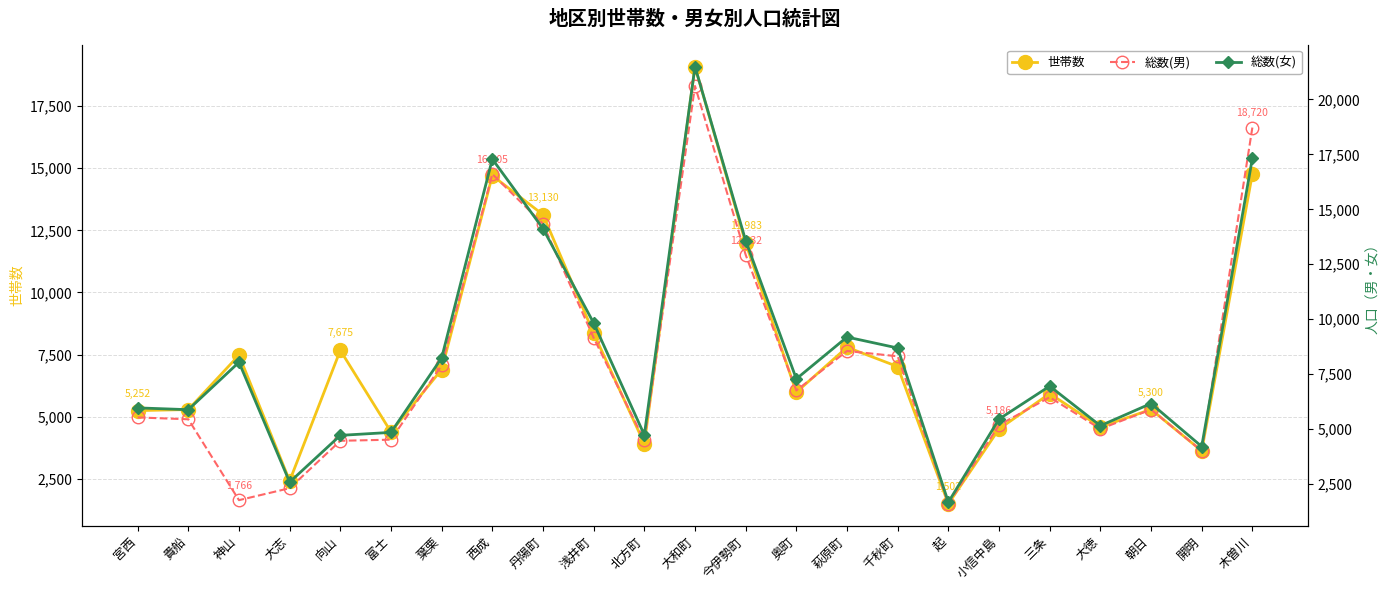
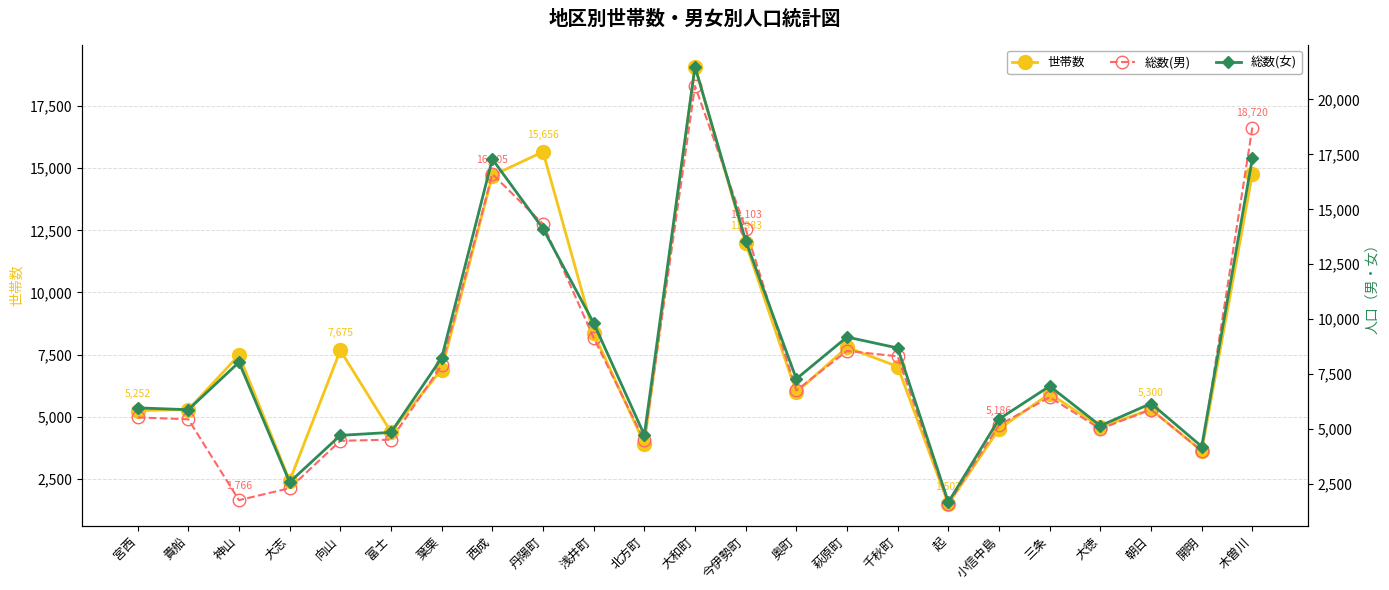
世帯数, 丹陽町: 13,130 -> 15,656
総数(男), 今伊勢町: 12,932 -> 14,103
